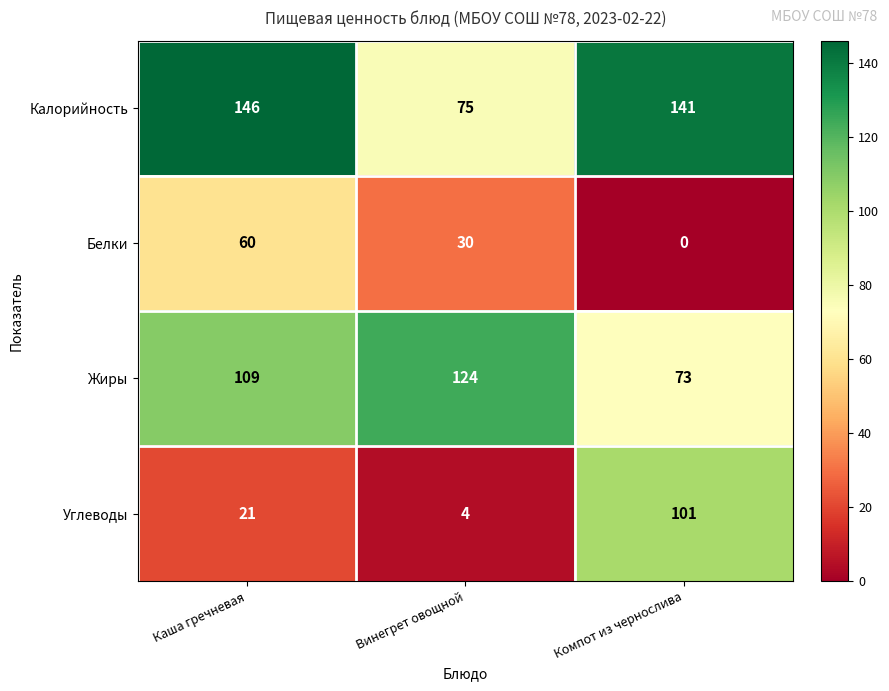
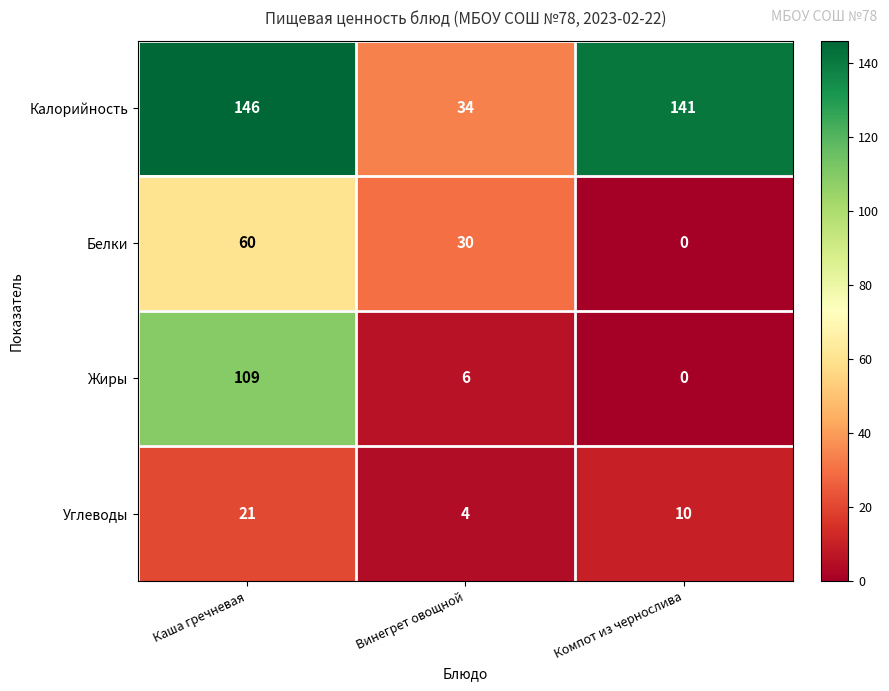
Калорийность, Винегрет овощной: 75 -> 34
Жиры, Винегрет овощной: 124 -> 6
Жиры, Компот из чернослива: 73 -> 0
Углеводы, Компот из чернослива: 101 -> 10
